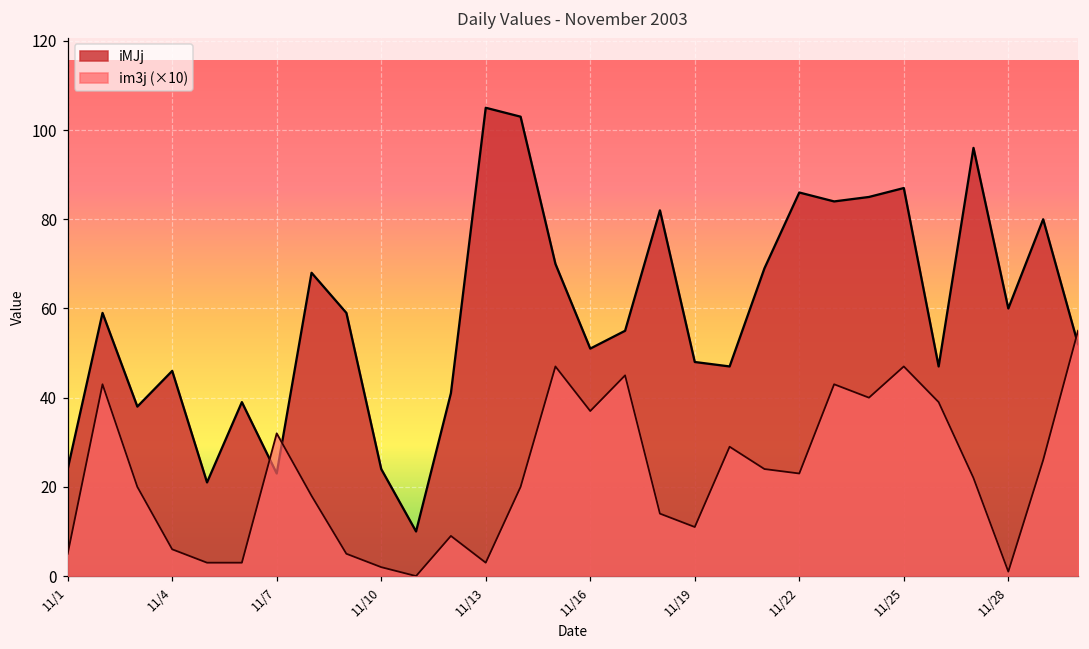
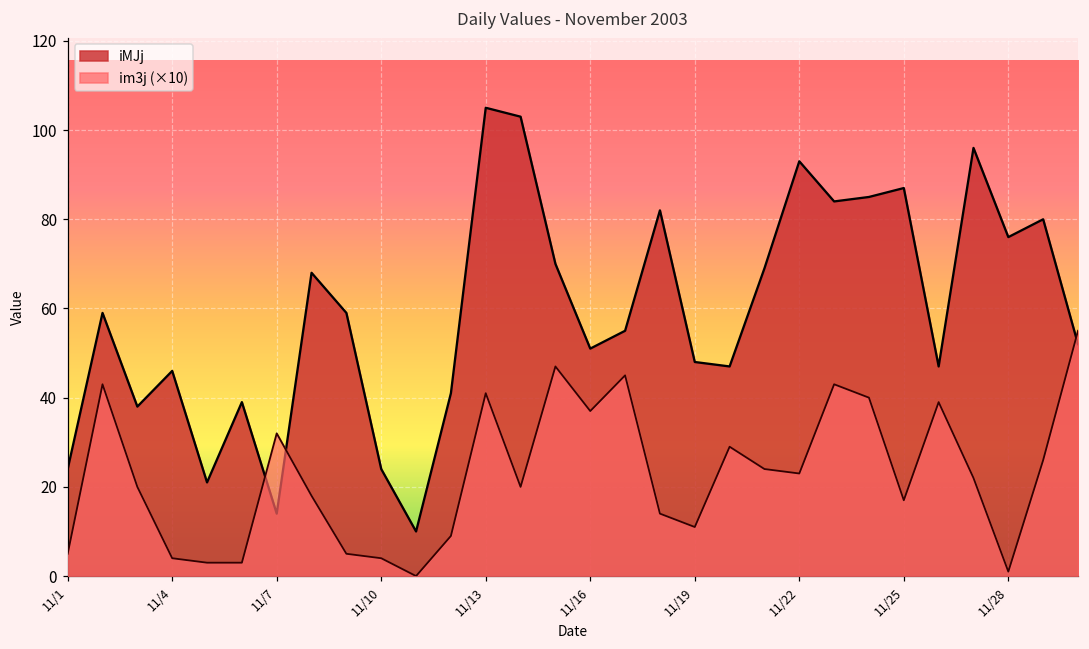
im3j (×10), 11/4: 6 -> 4
iMJj, 11/7: 23 -> 14
im3j (×10), 11/10: 2 -> 4
im3j (×10), 11/13: 3 -> 41
iMJj, 11/22: 86 -> 93
im3j (×10), 11/25: 47 -> 17
iMJj, 11/28: 60 -> 76
